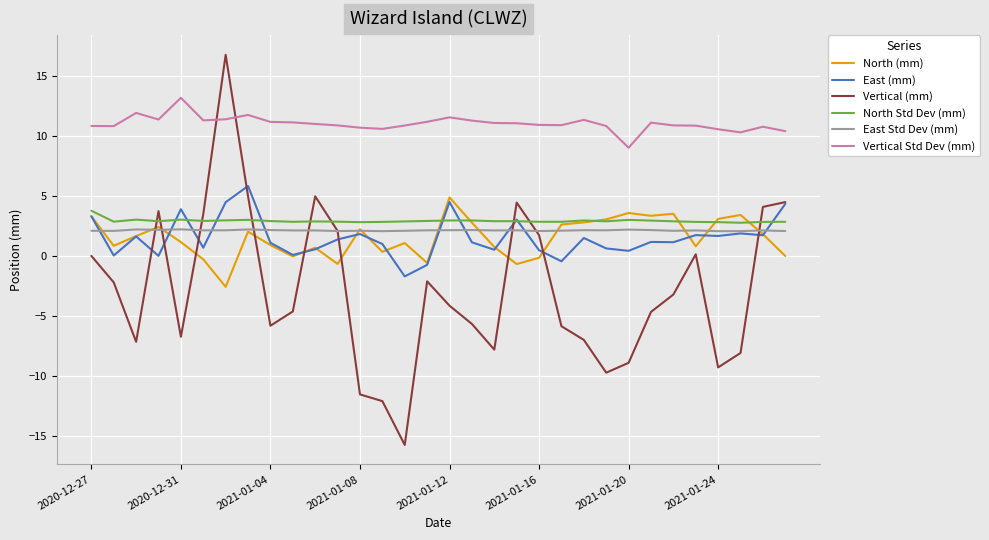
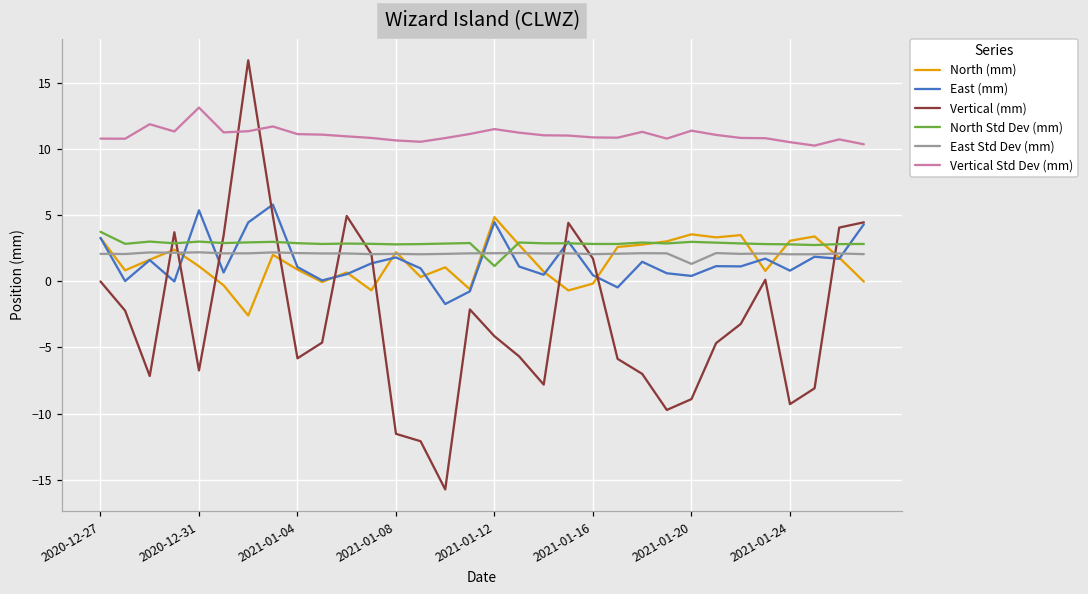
East (mm), 2020-12-31: 3.9 -> 5.4
North Std Dev (mm), 2021-01-12: 3.0 -> 1.2
East Std Dev (mm), 2021-01-20: 2.2 -> 1.3
Vertical Std Dev (mm), 2021-01-20: 9.0 -> 11.4
East (mm), 2021-01-24: 1.7 -> 0.8
